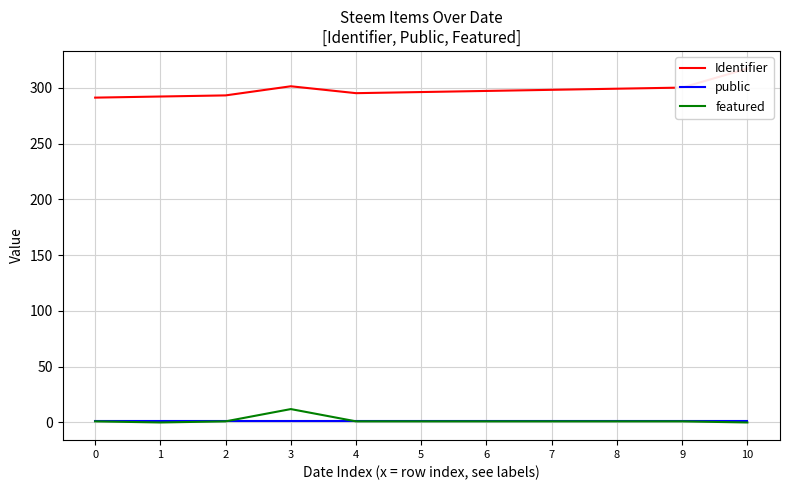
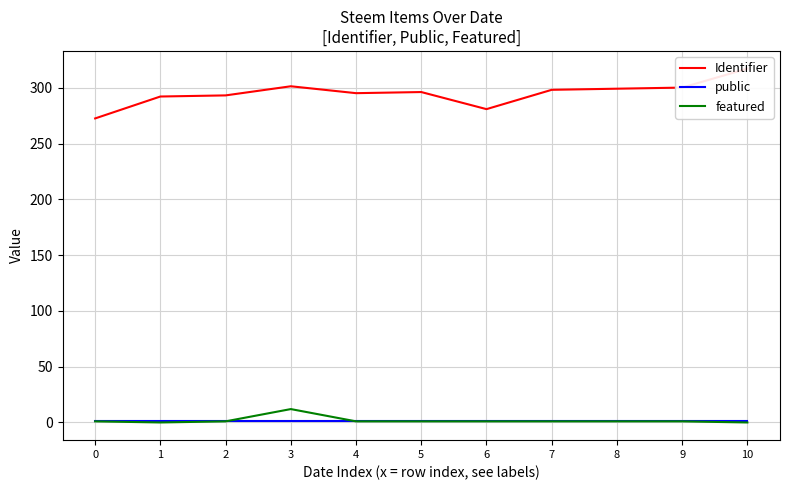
Identifier, 0: 291 -> 273
Identifier, 6: 297 -> 281
